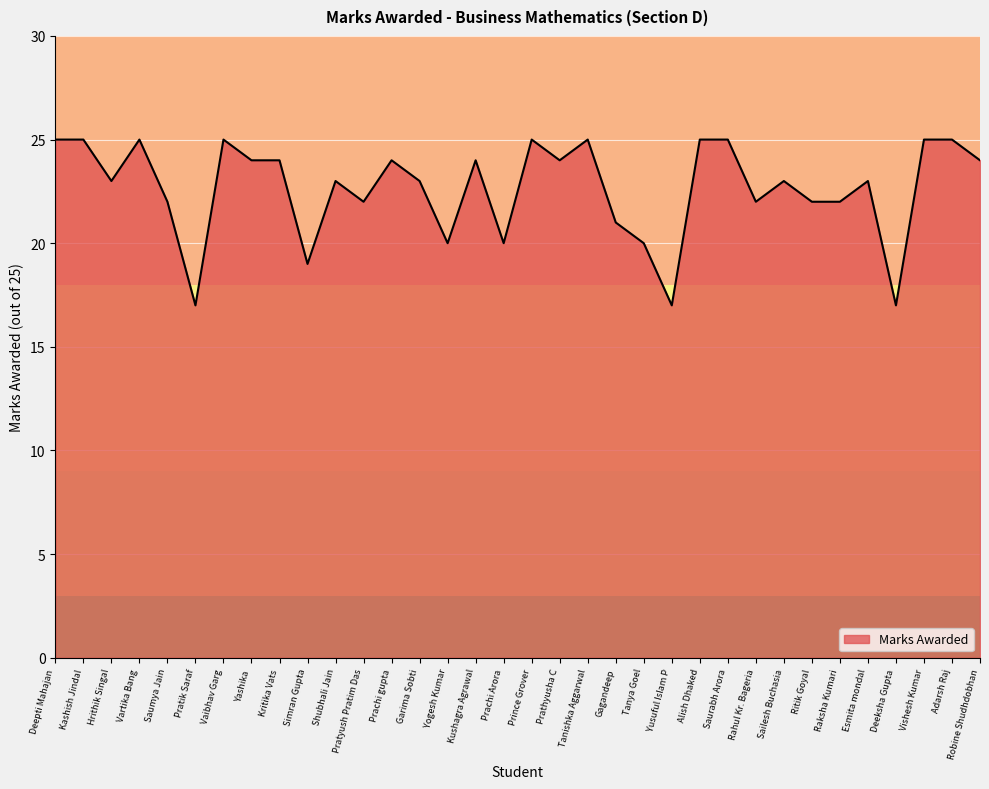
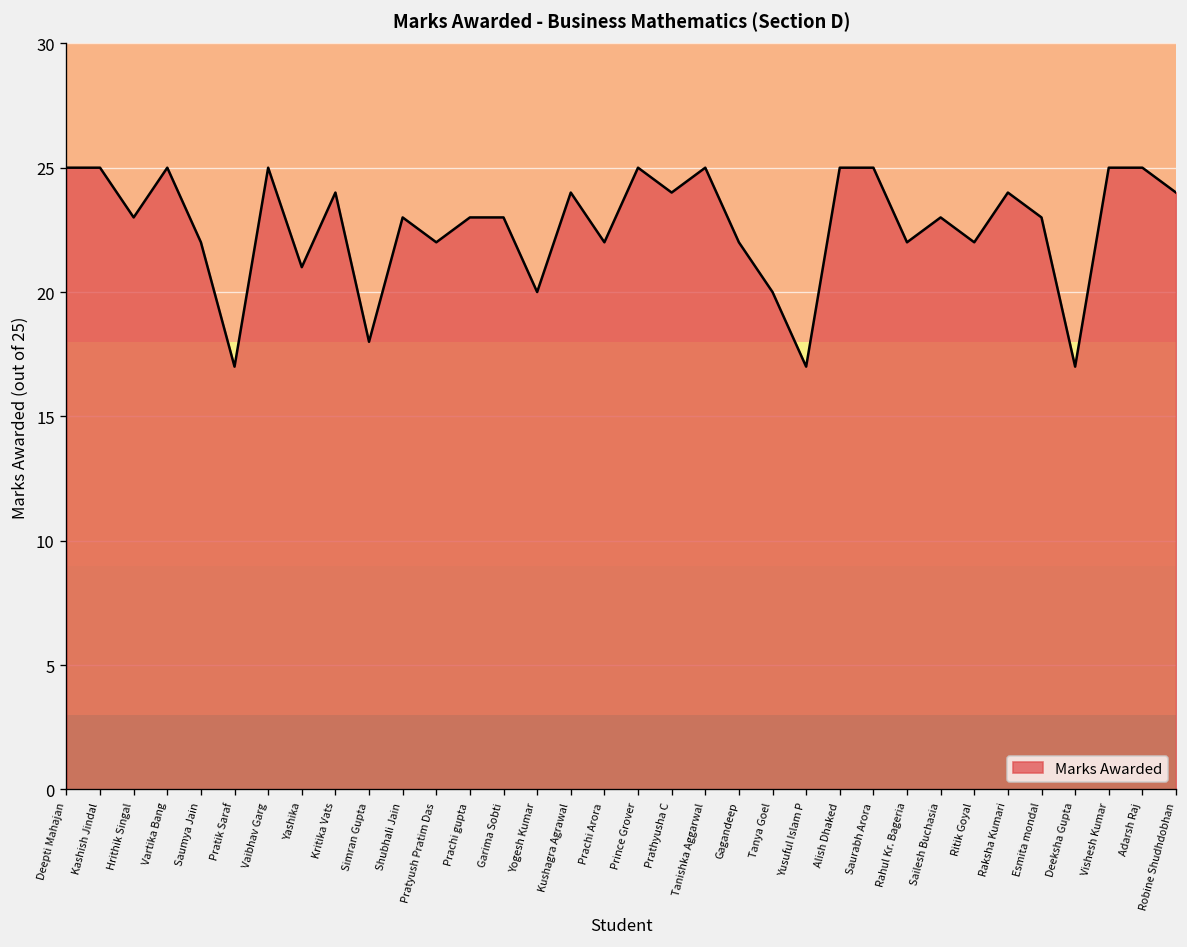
Yashika: 24 -> 21
Simran Gupta: 19 -> 18
Prachi gupta: 24 -> 23
Prachi Arora: 20 -> 22
Gagandeep: 21 -> 22
Raksha Kumari: 22 -> 24
